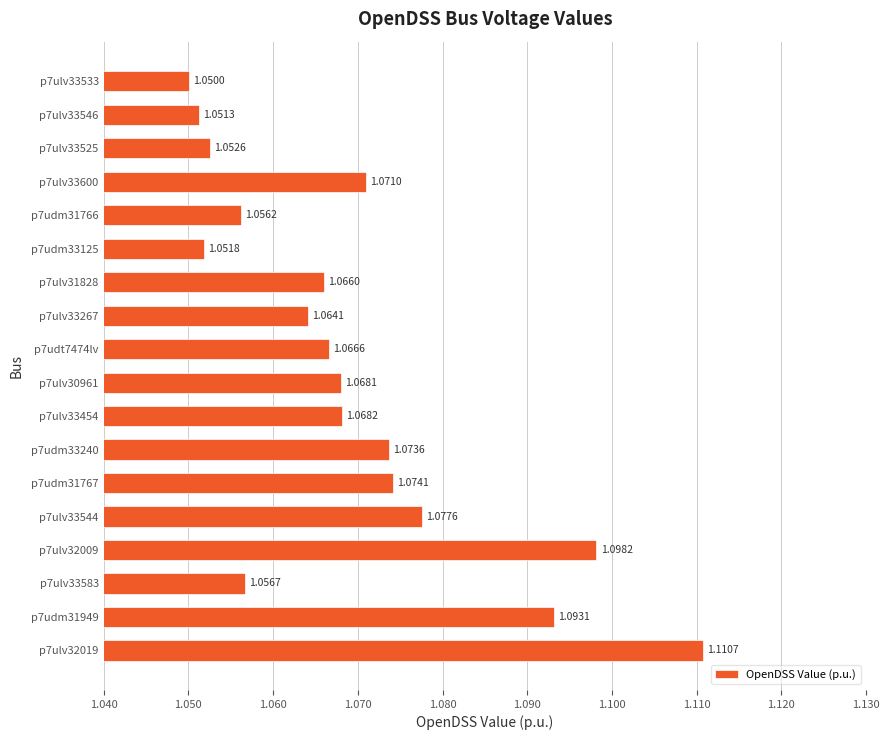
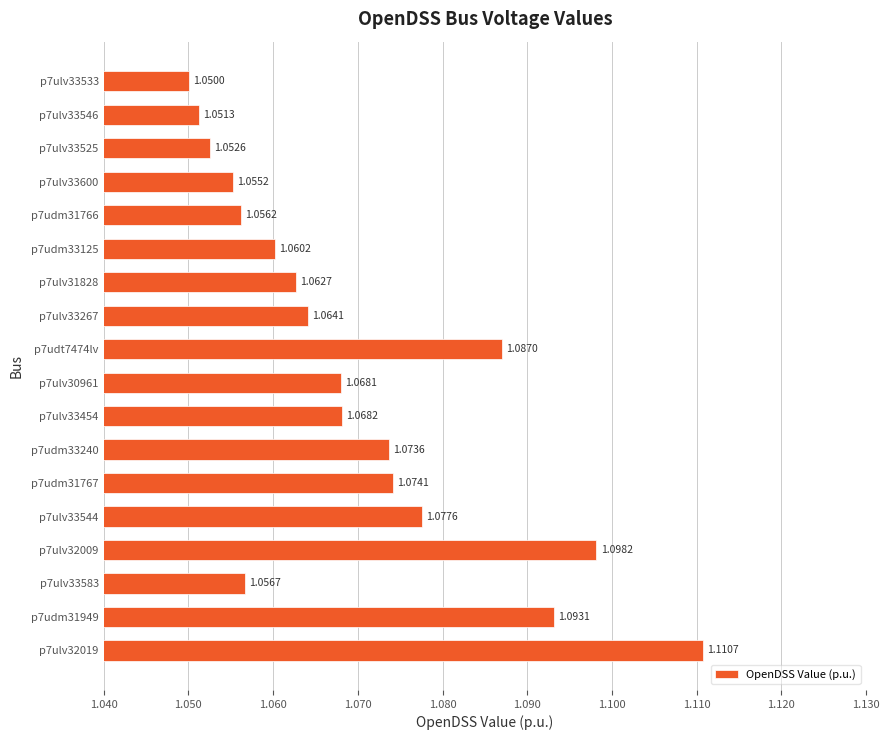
p7ulv33600: 1.0710 -> 1.0552
p7udm33125: 1.0518 -> 1.0602
p7ulv31828: 1.0660 -> 1.0627
p7udt7474lv: 1.0666 -> 1.0870
